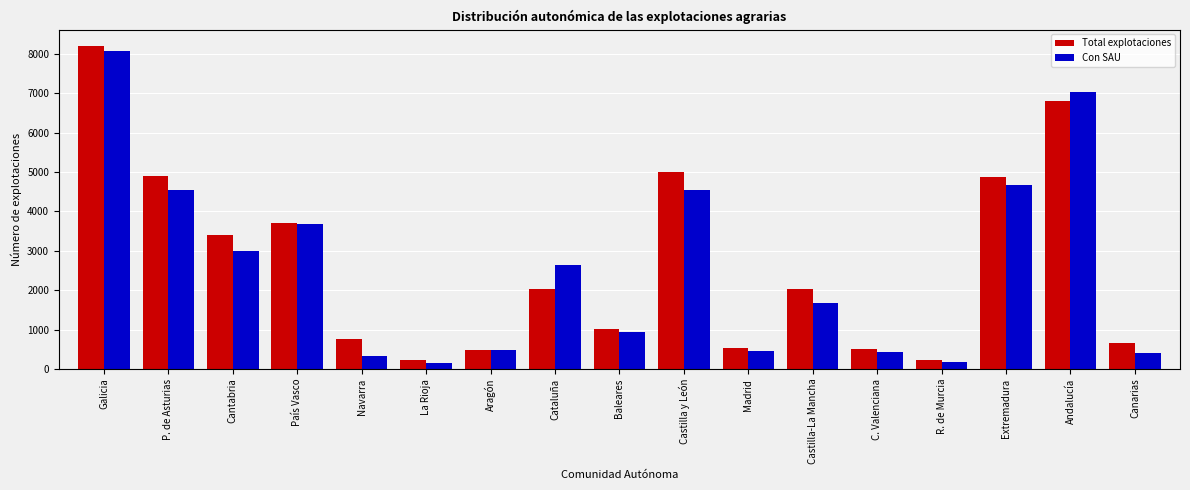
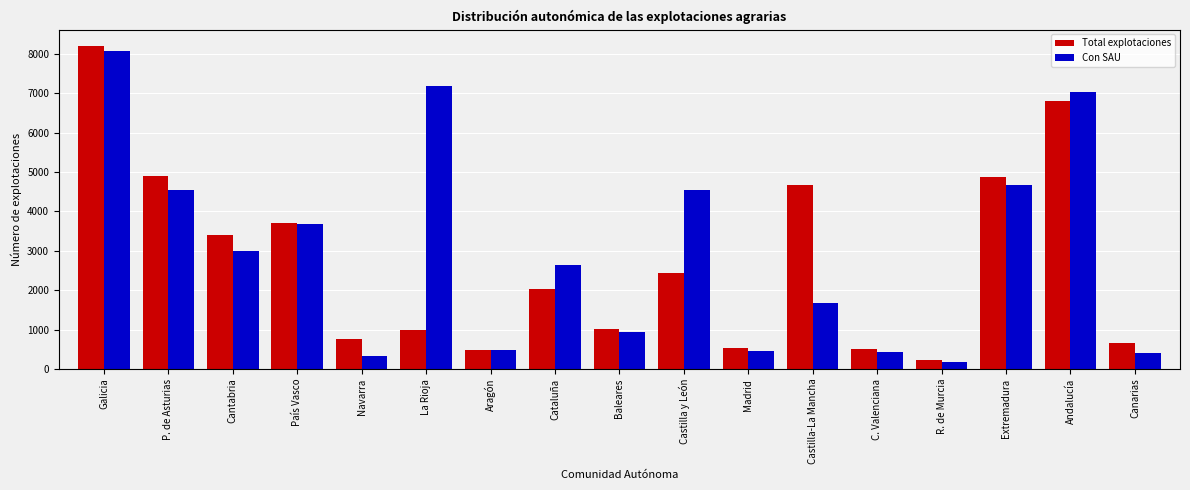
Total explotaciones, La Rioja: 200 -> 1000
Con SAU, La Rioja: 200 -> 7200
Total explotaciones, Castilla y León: 5000 -> 2400
Total explotaciones, Castilla-La Mancha: 2000 -> 4700
